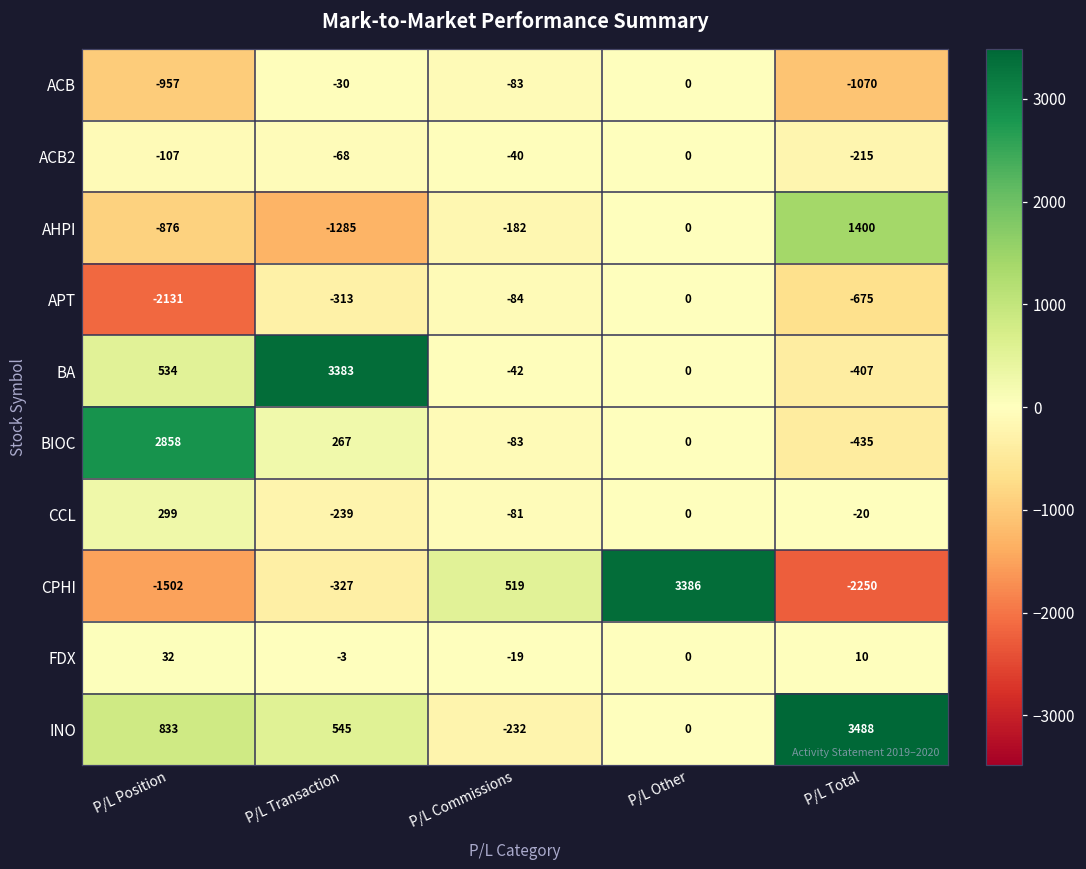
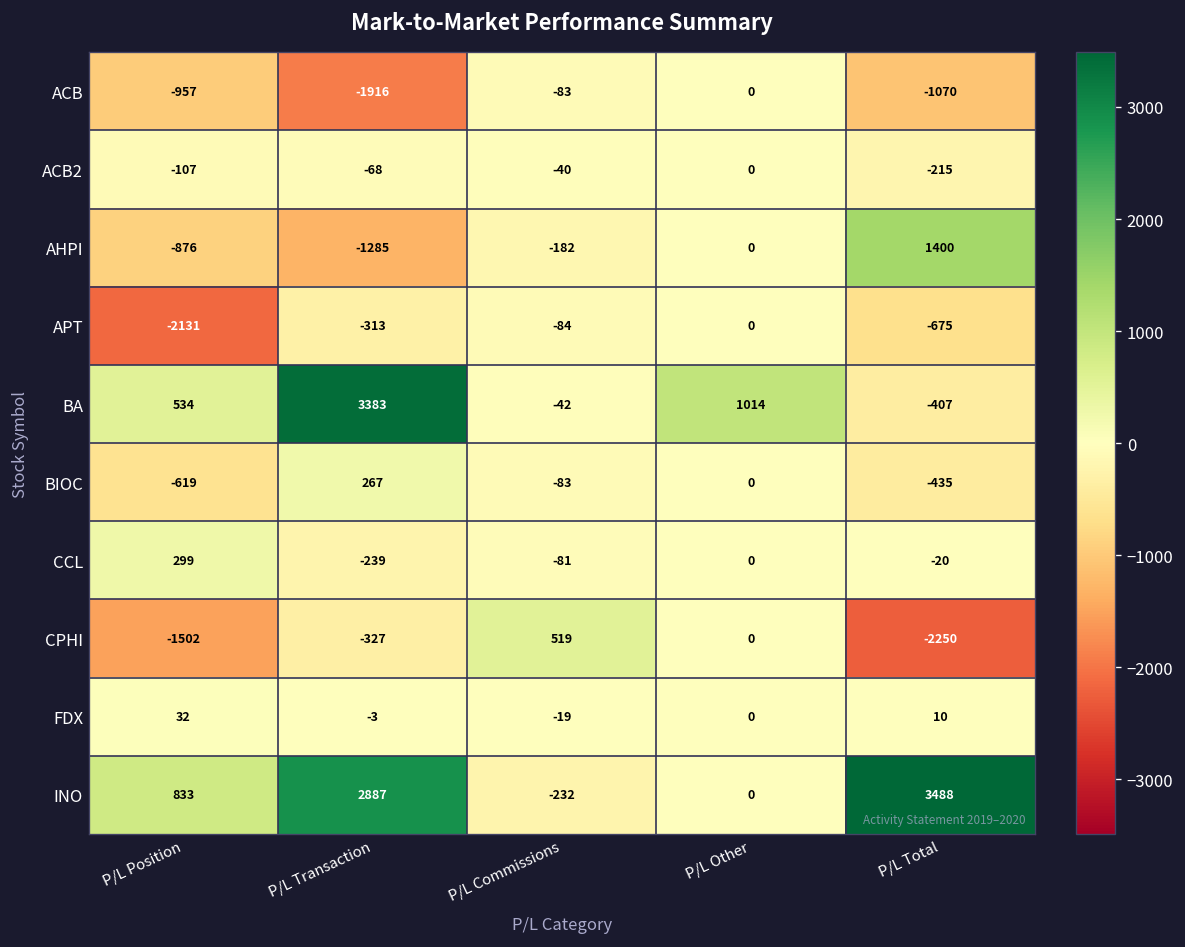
ACB, P/L Transaction: -30 -> -1916
BA, P/L Other: 0 -> 1014
BIOC, P/L Position: 2858 -> -619
CPHI, P/L Other: 3386 -> 0
INO, P/L Transaction: 545 -> 2887
